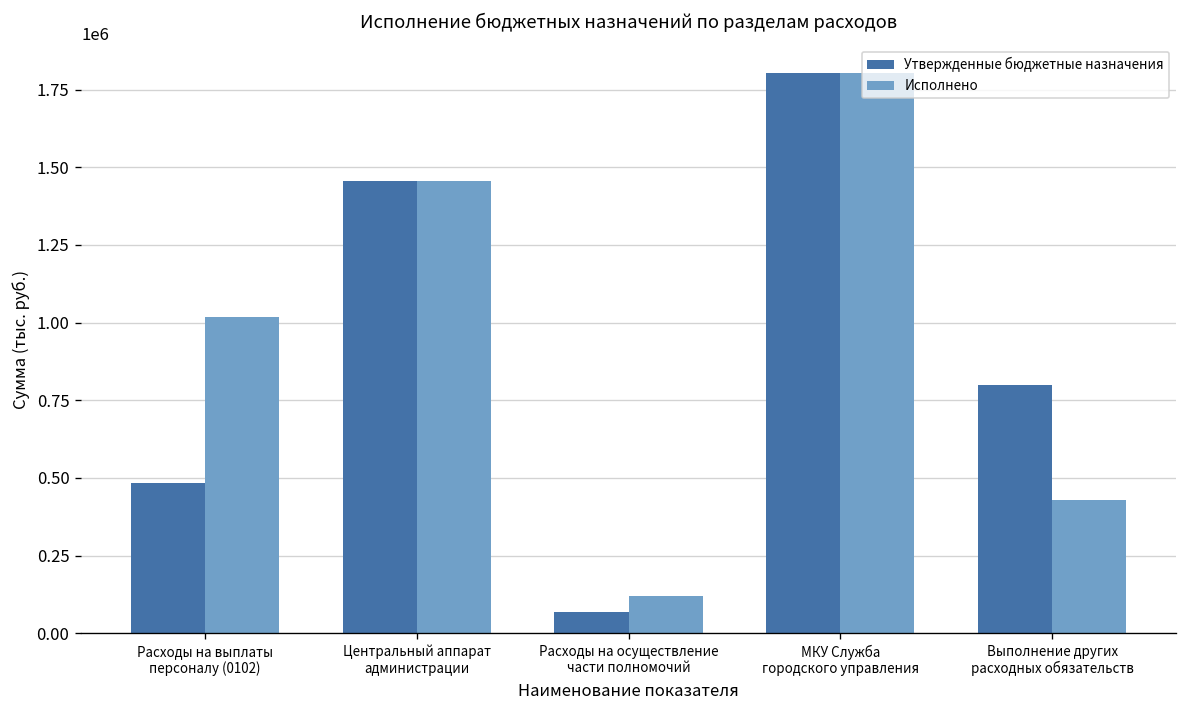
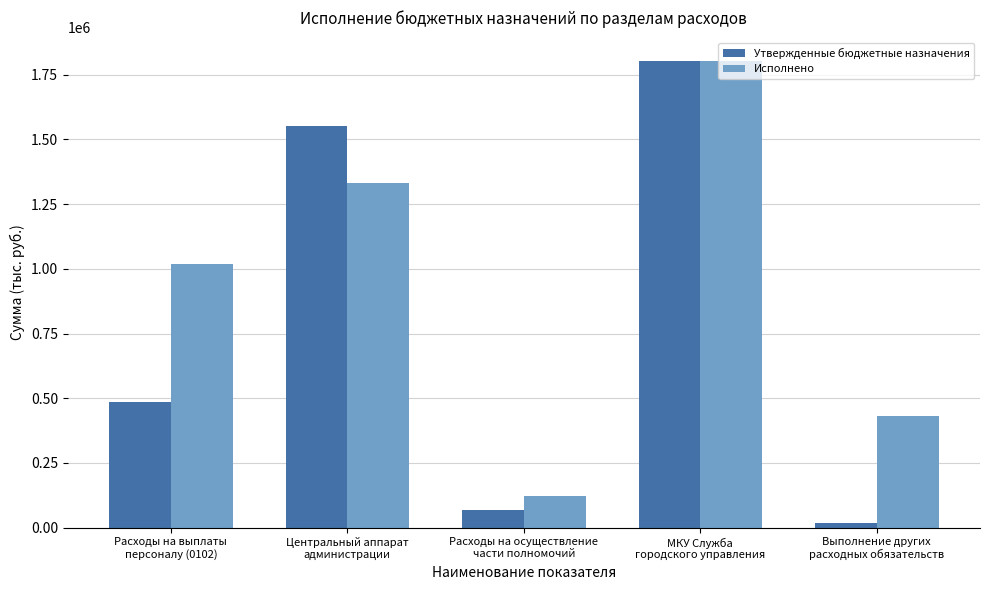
Утвержденные бюджетные назначения, Центральный аппарат администрации: 1450000 -> 1550000
Исполнено, Центральный аппарат администрации: 1450000 -> 1330000
Утвержденные бюджетные назначения, Выполнение других расходных обязательств: 800000 -> 20000
